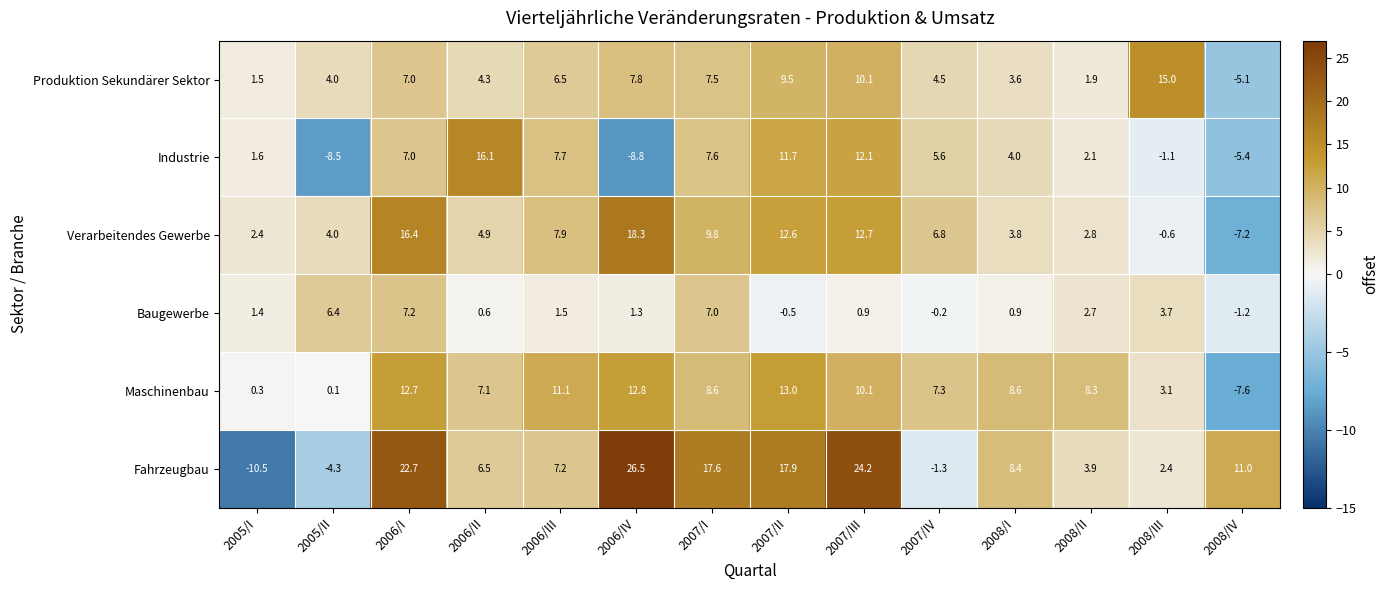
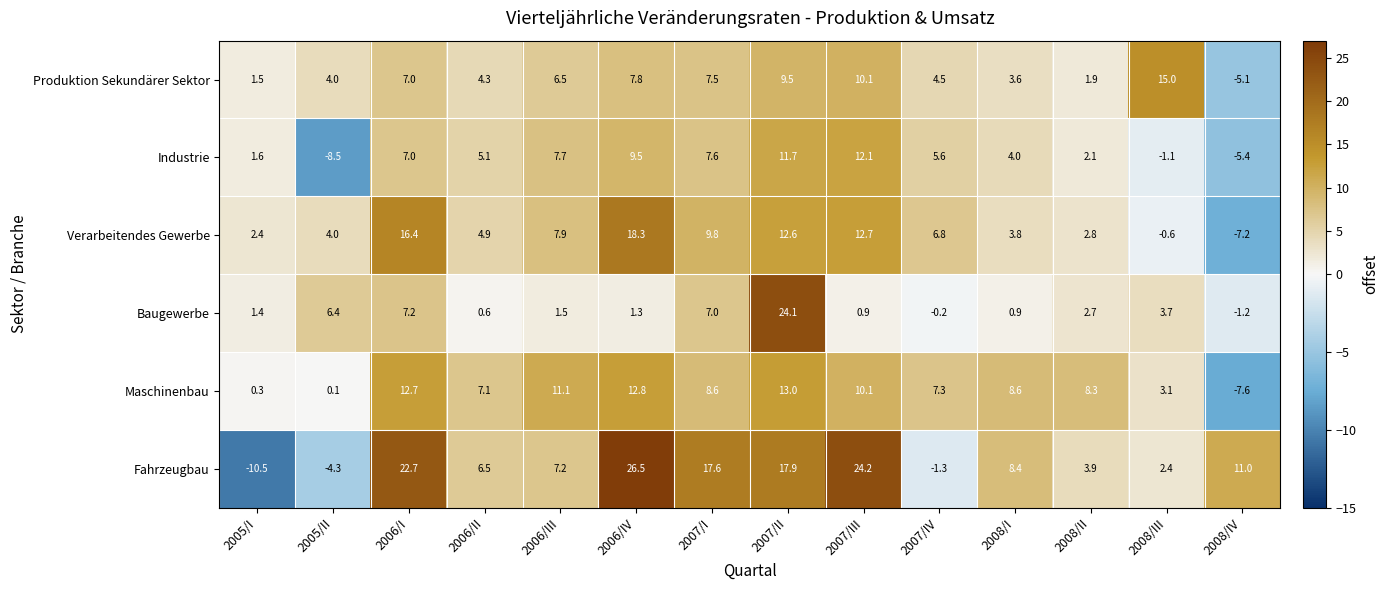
Industrie, 2006/II: 16.1 -> 5.1
Industrie, 2006/IV: -8.8 -> 9.5
Baugewerbe, 2007/II: -0.5 -> 24.1
